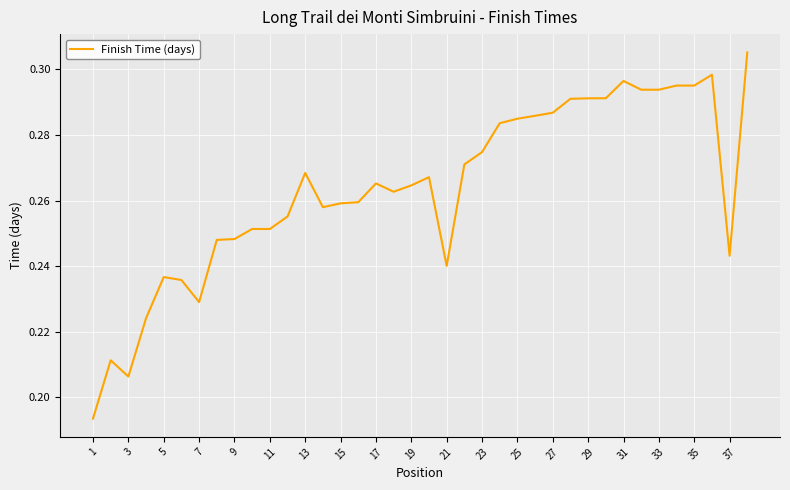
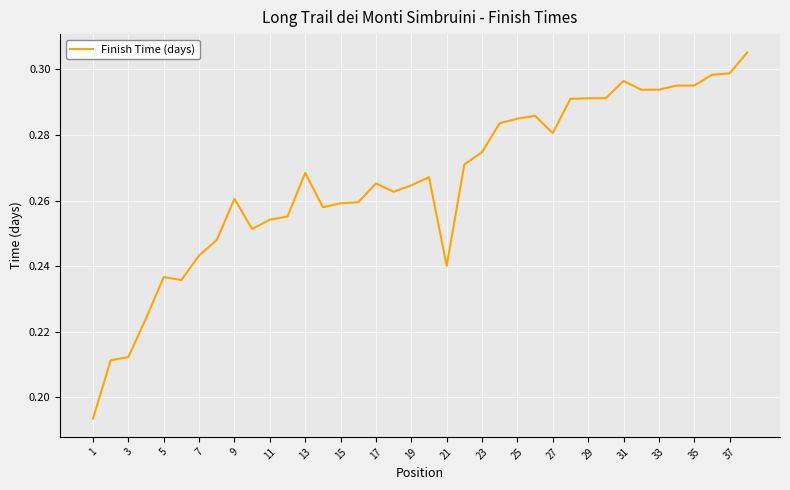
3: 0.206 -> 0.212
7: 0.229 -> 0.243
9: 0.248 -> 0.261
11: 0.251 -> 0.254
27: 0.287 -> 0.281
37: 0.243 -> 0.299
